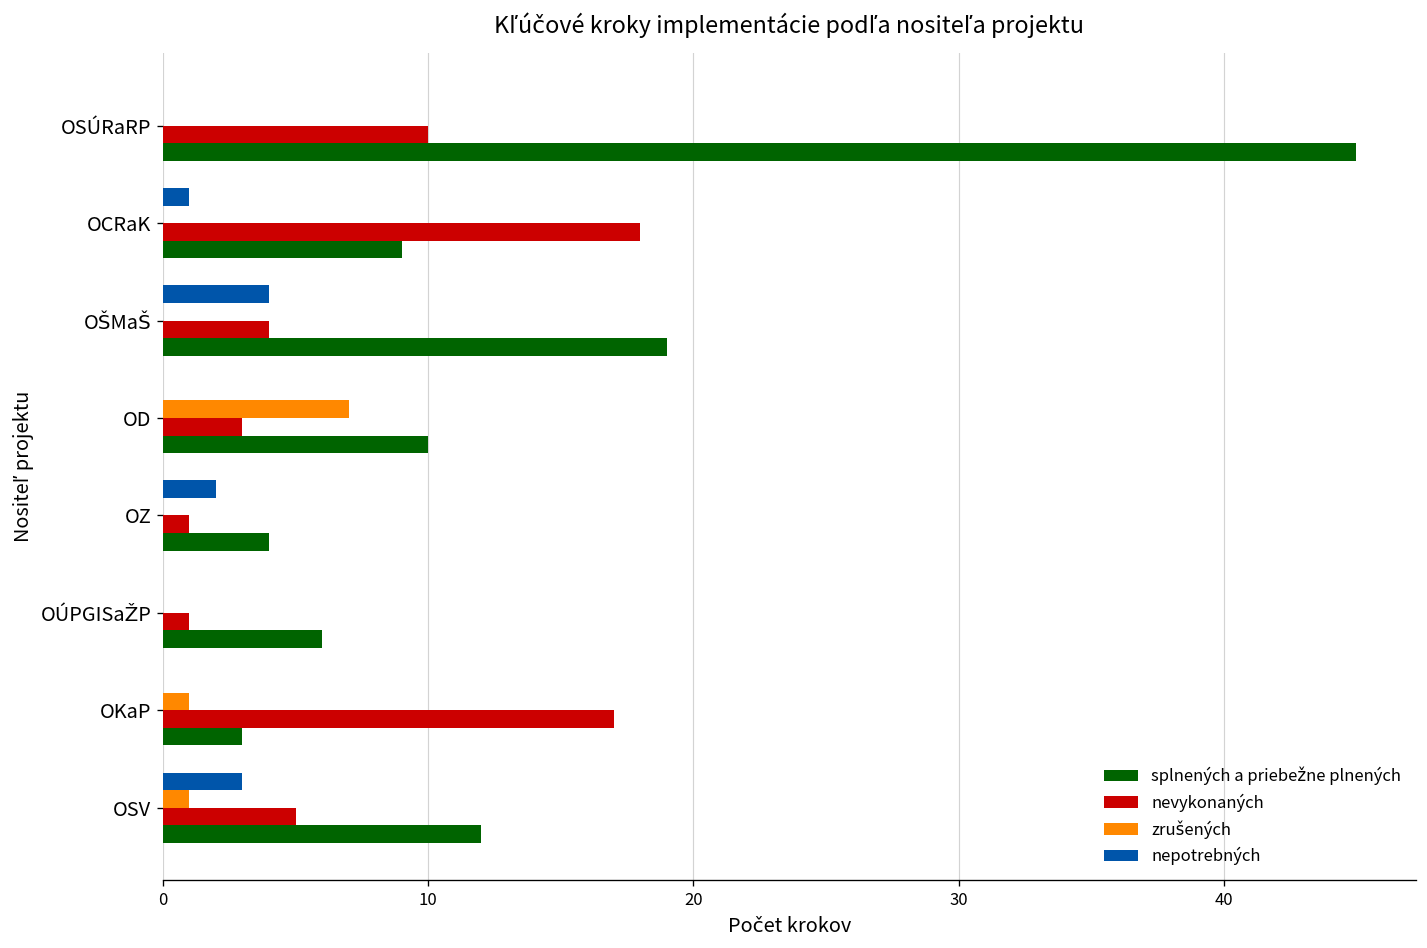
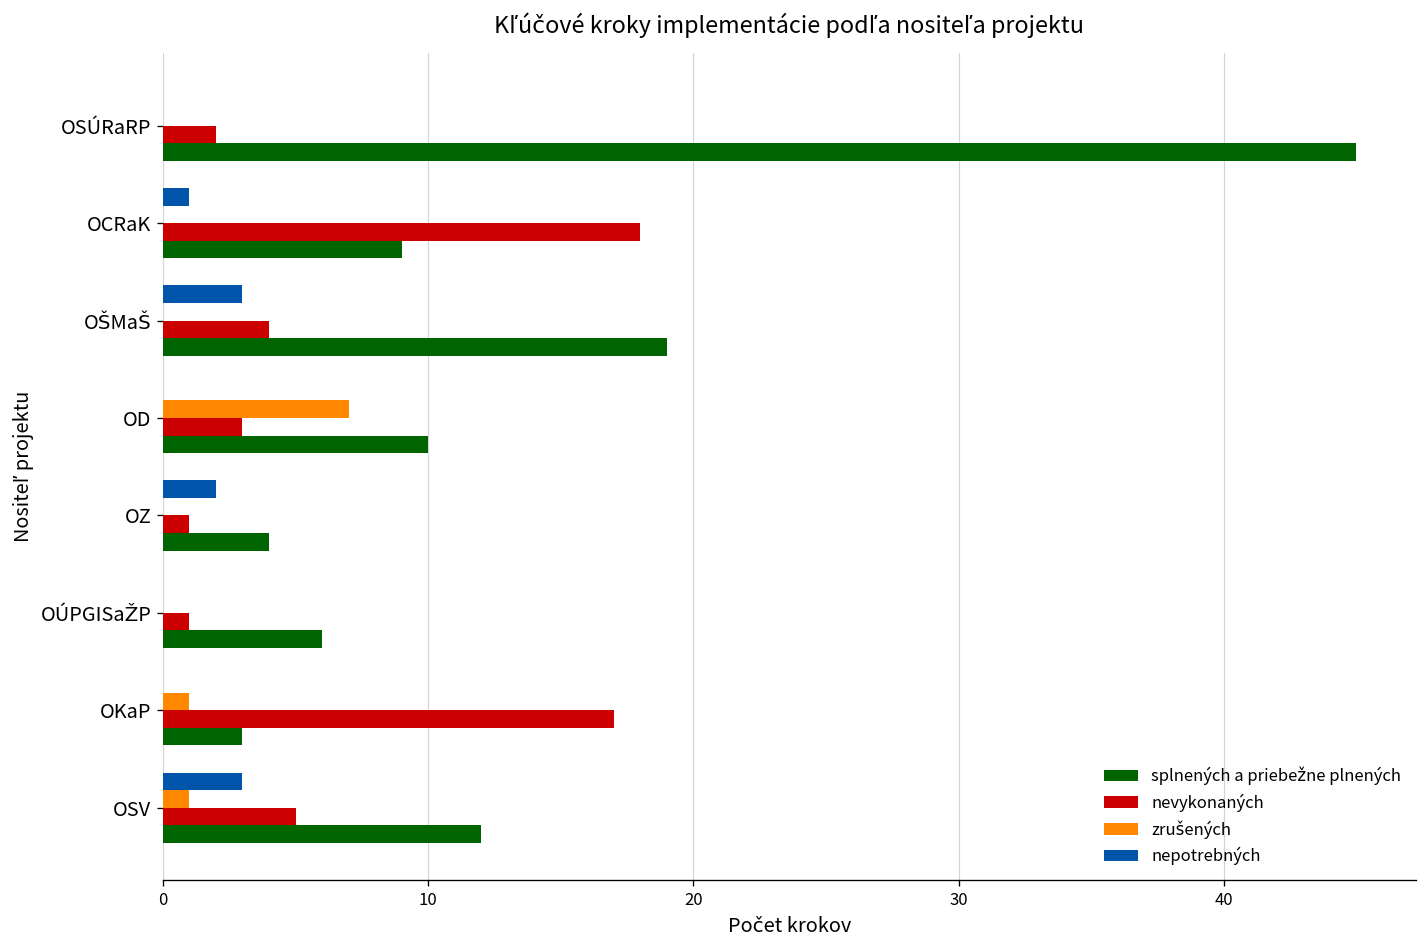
nevykonaných, OSÚRaRP: 10 -> 2
nepotrebných, OŠMaŠ: 4 -> 3
